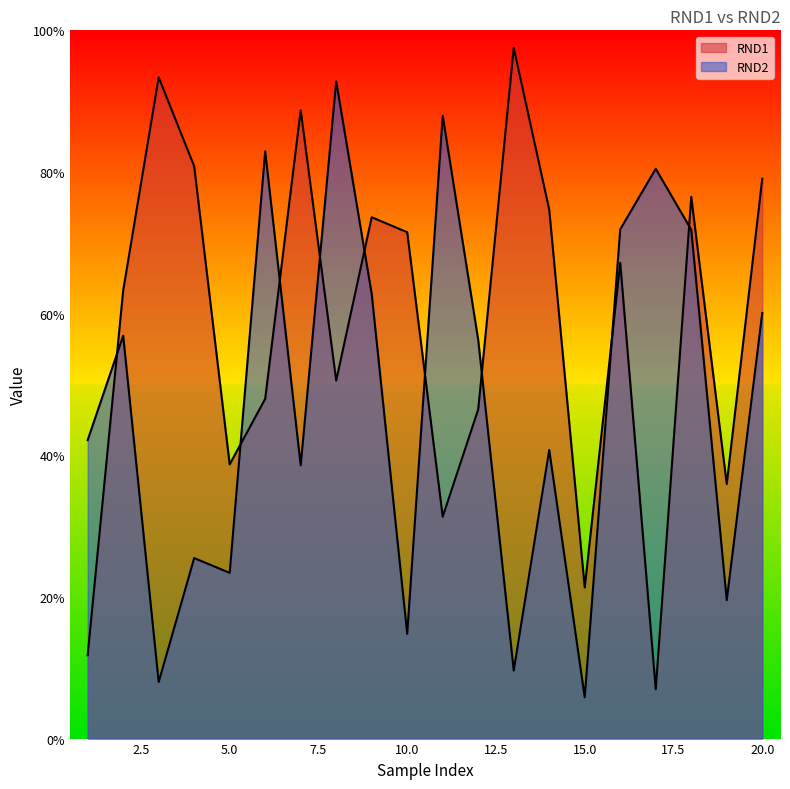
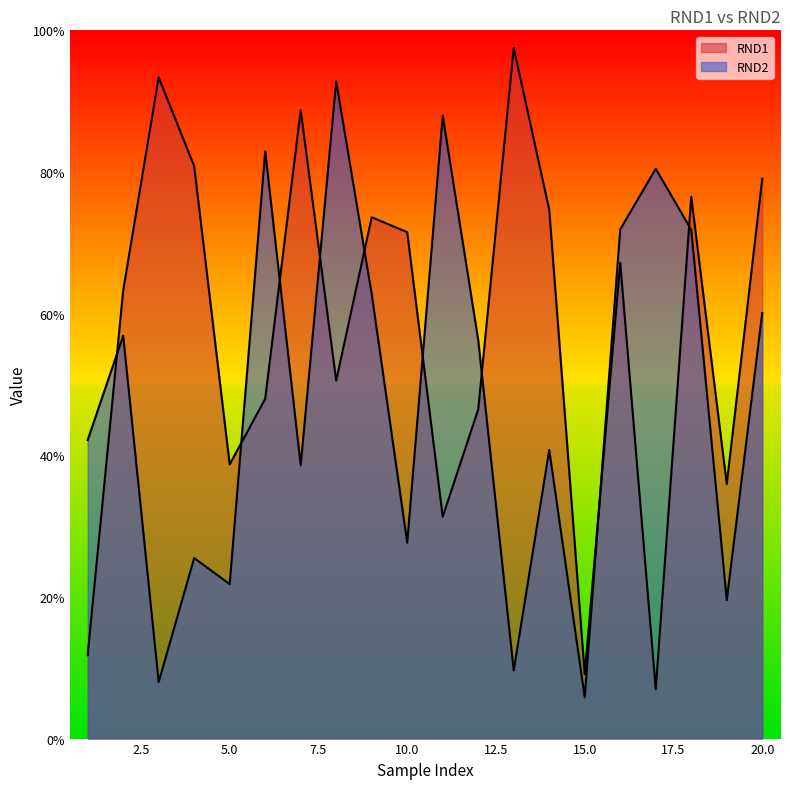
RND2, 5.0: 23% -> 22%
RND2, 10.0: 15% -> 28%
RND1, 15.0: 21% -> 9%
